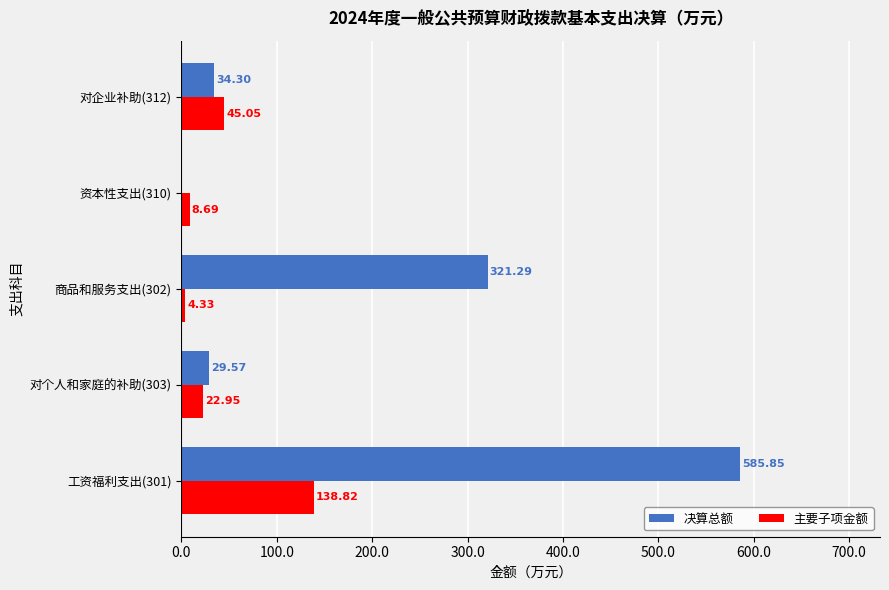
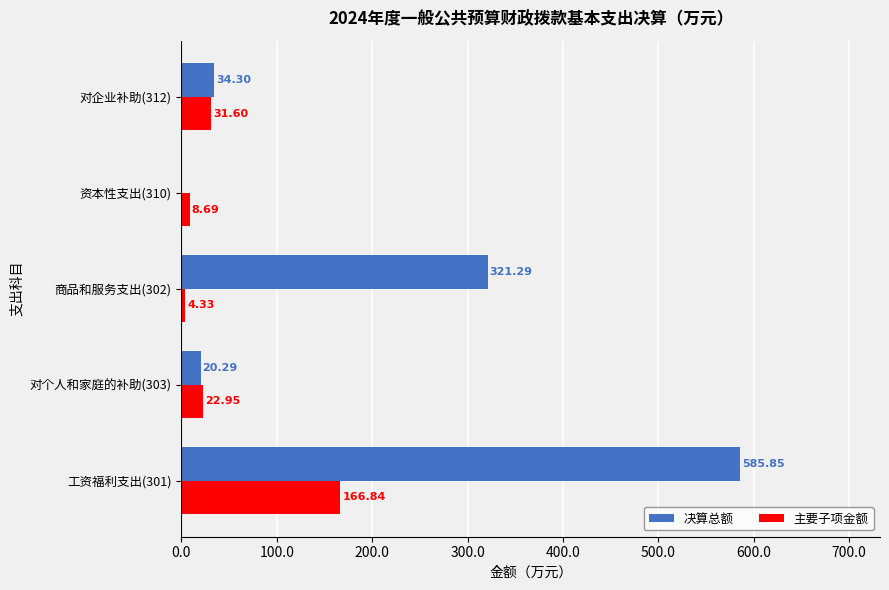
主要子项金额, 对企业补助(312): 45.05 -> 31.60
决算总额, 对个人和家庭的补助(303): 29.57 -> 20.29
主要子项金额, 工资福利支出(301): 138.82 -> 166.84
